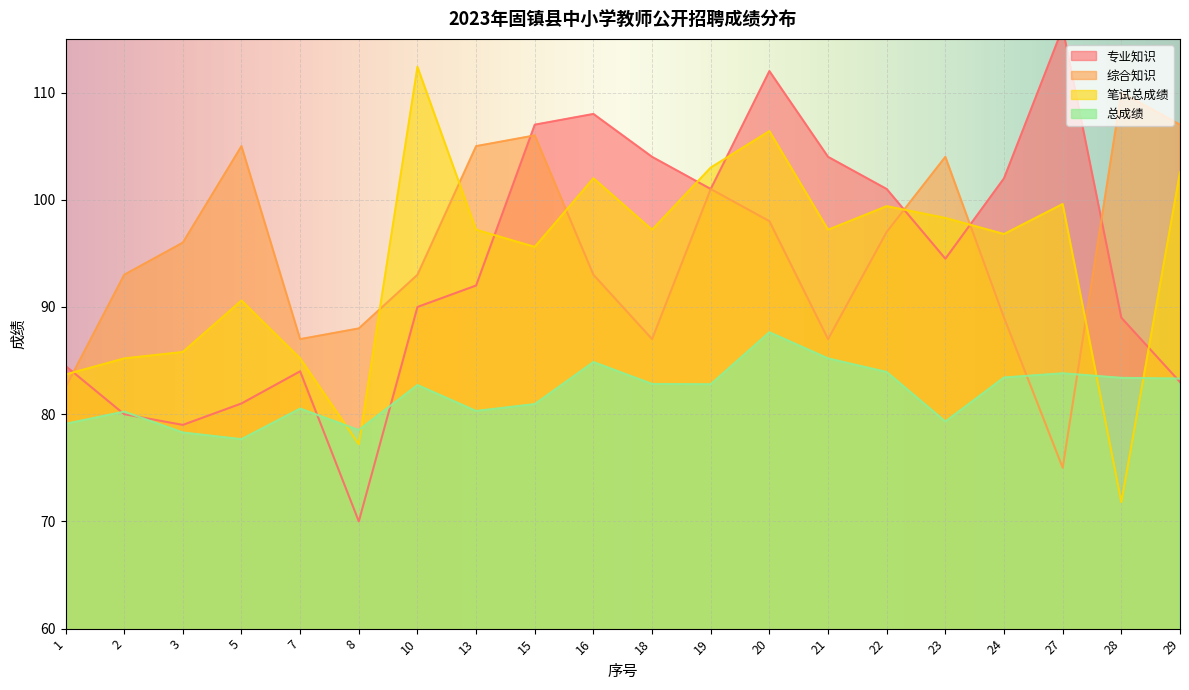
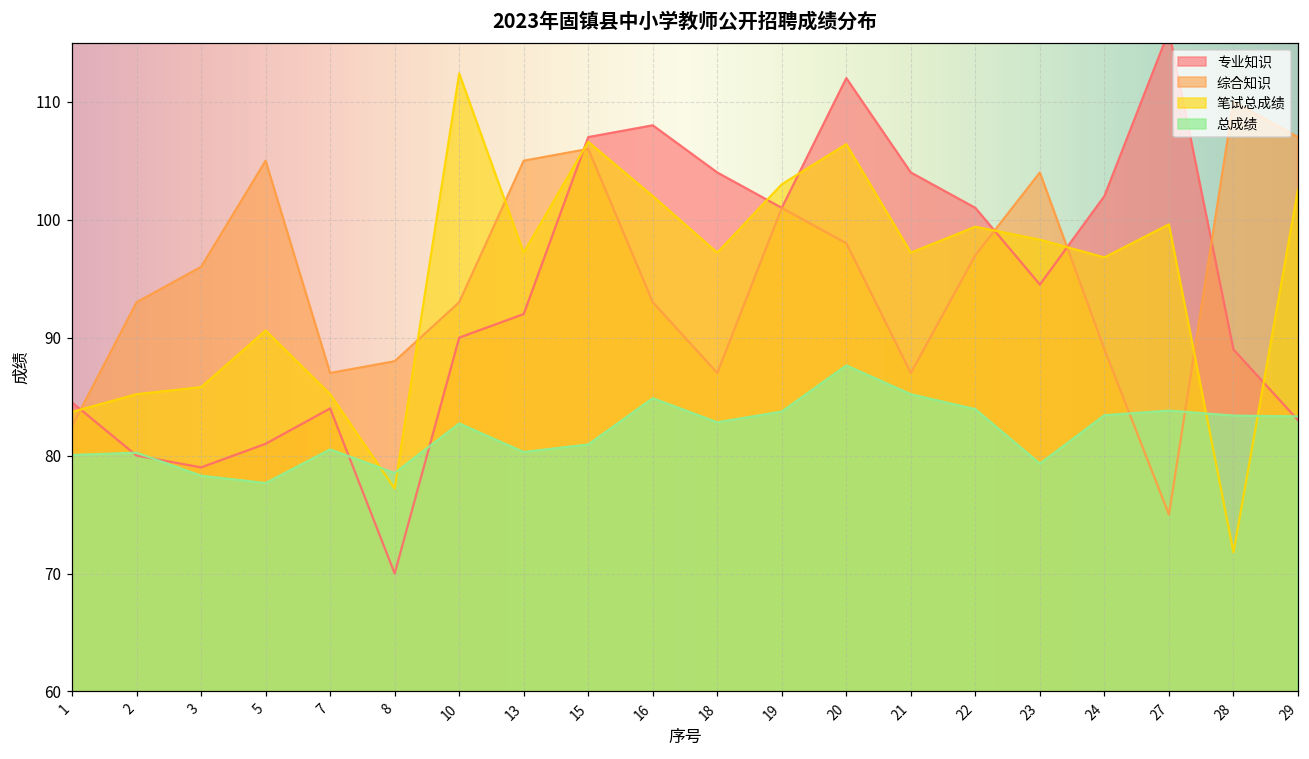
总成绩, 1: 79.1 -> 80.0
笔试总成绩, 15: 95.6 -> 106.6
总成绩, 19: 82.8 -> 83.7
